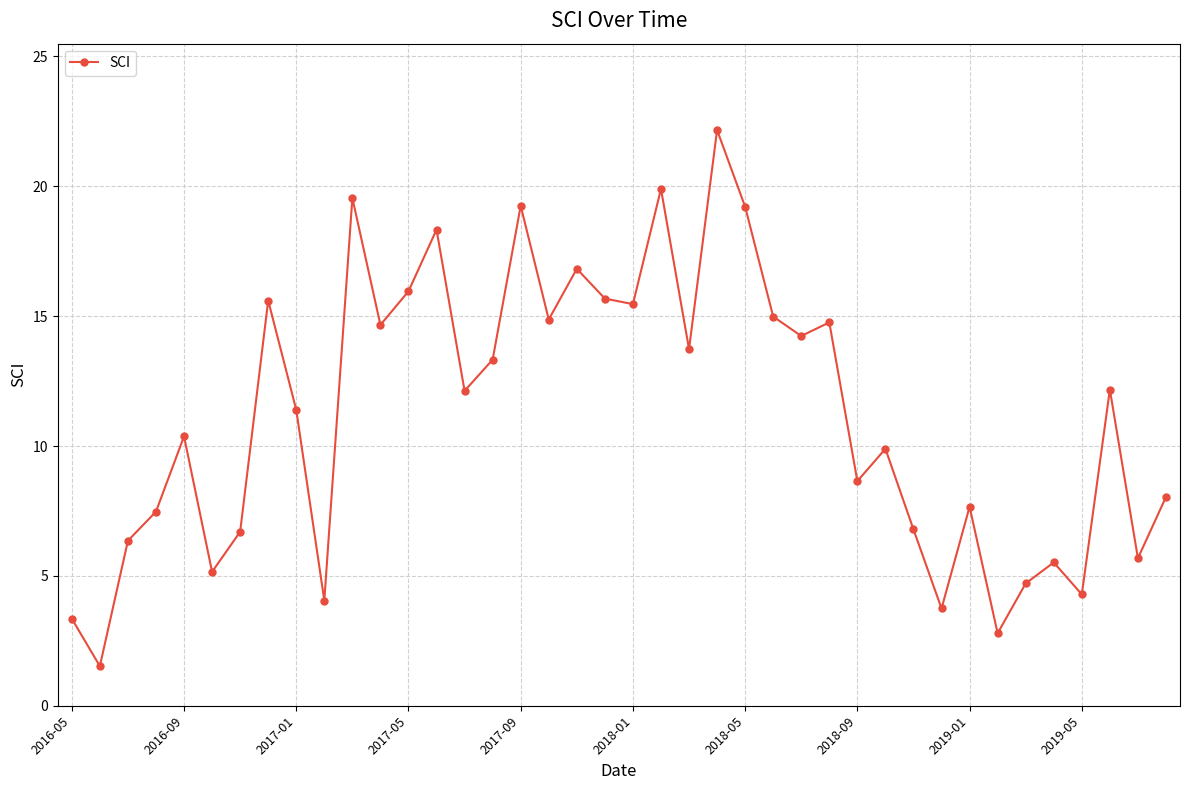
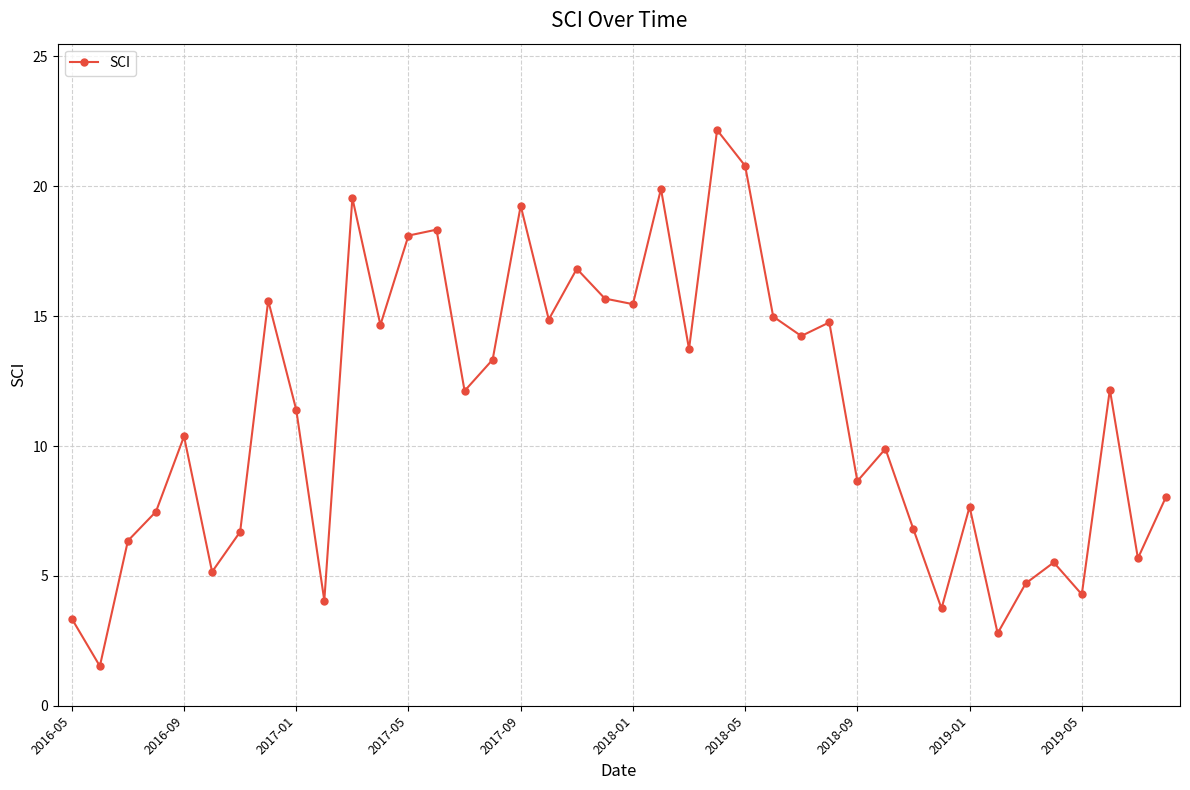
2017-05: 16.0 -> 18.1
2018-05: 19.2 -> 20.8
